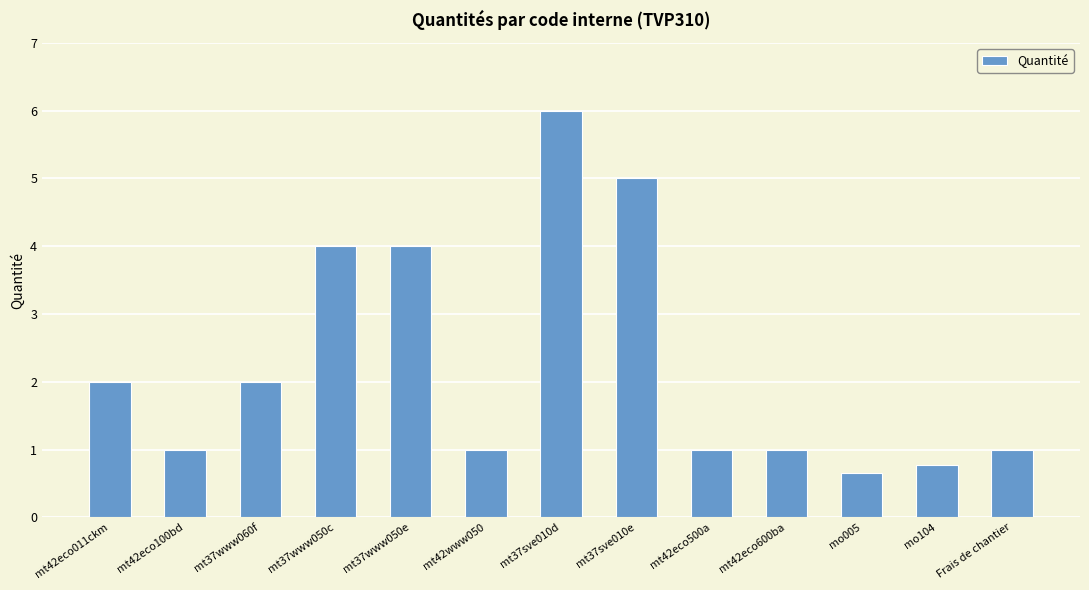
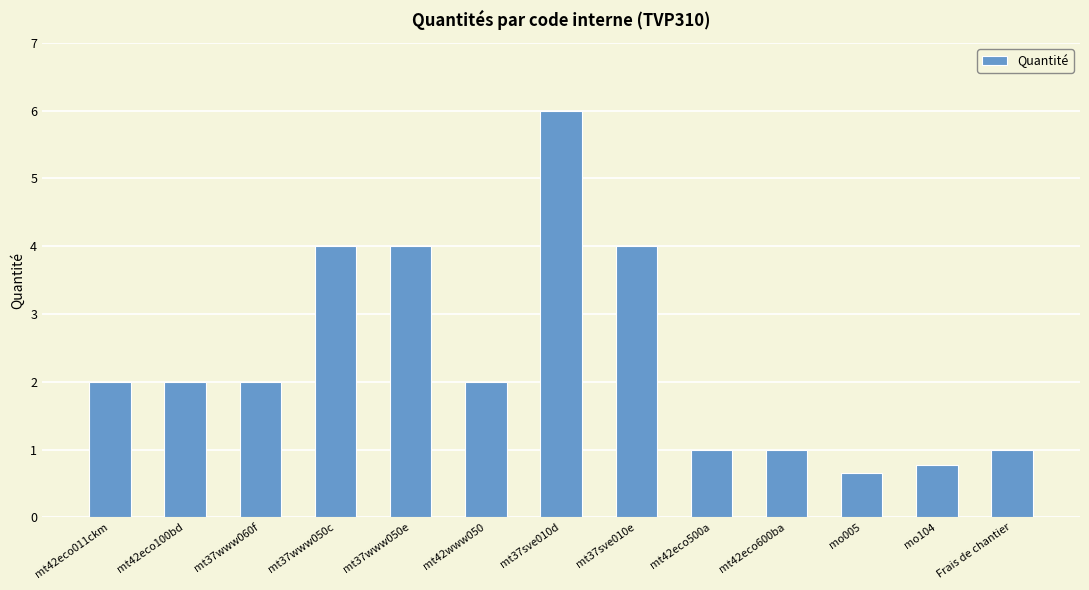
mt42eco100bd: 1 -> 2
mt42www050: 1 -> 2
mt37sve010e: 5 -> 4
